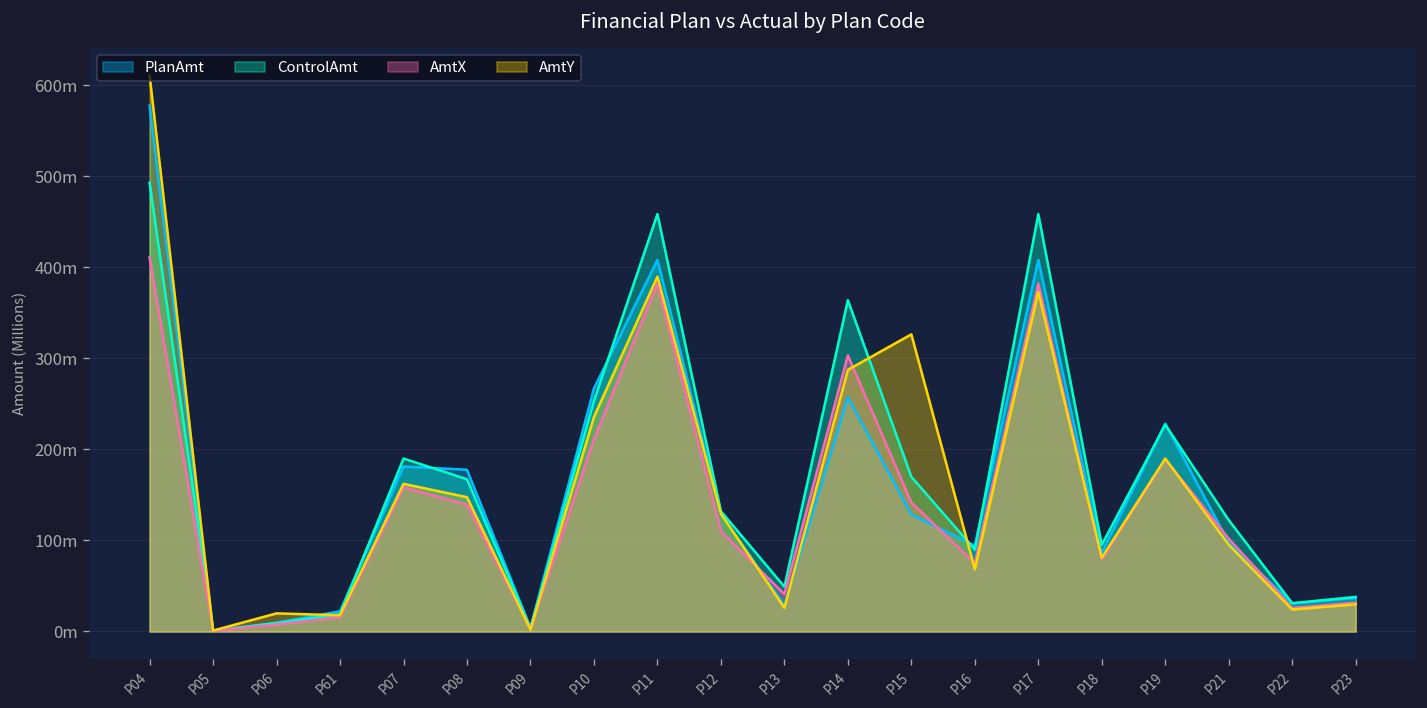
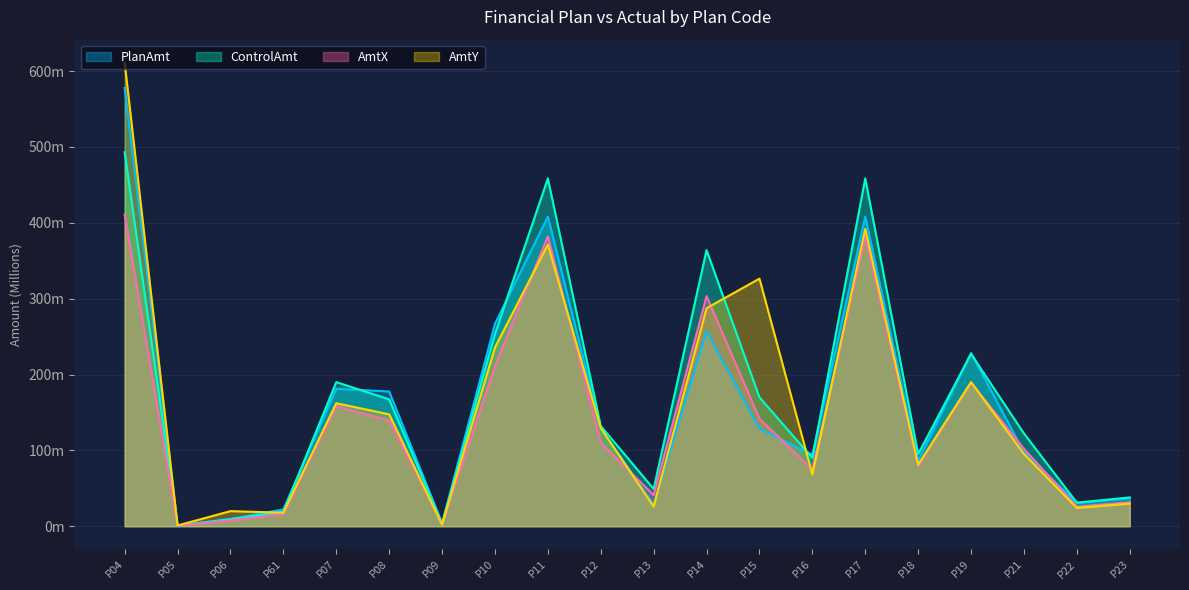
AmtY, P11: 390m -> 370m
AmtY, P17: 370m -> 390m
